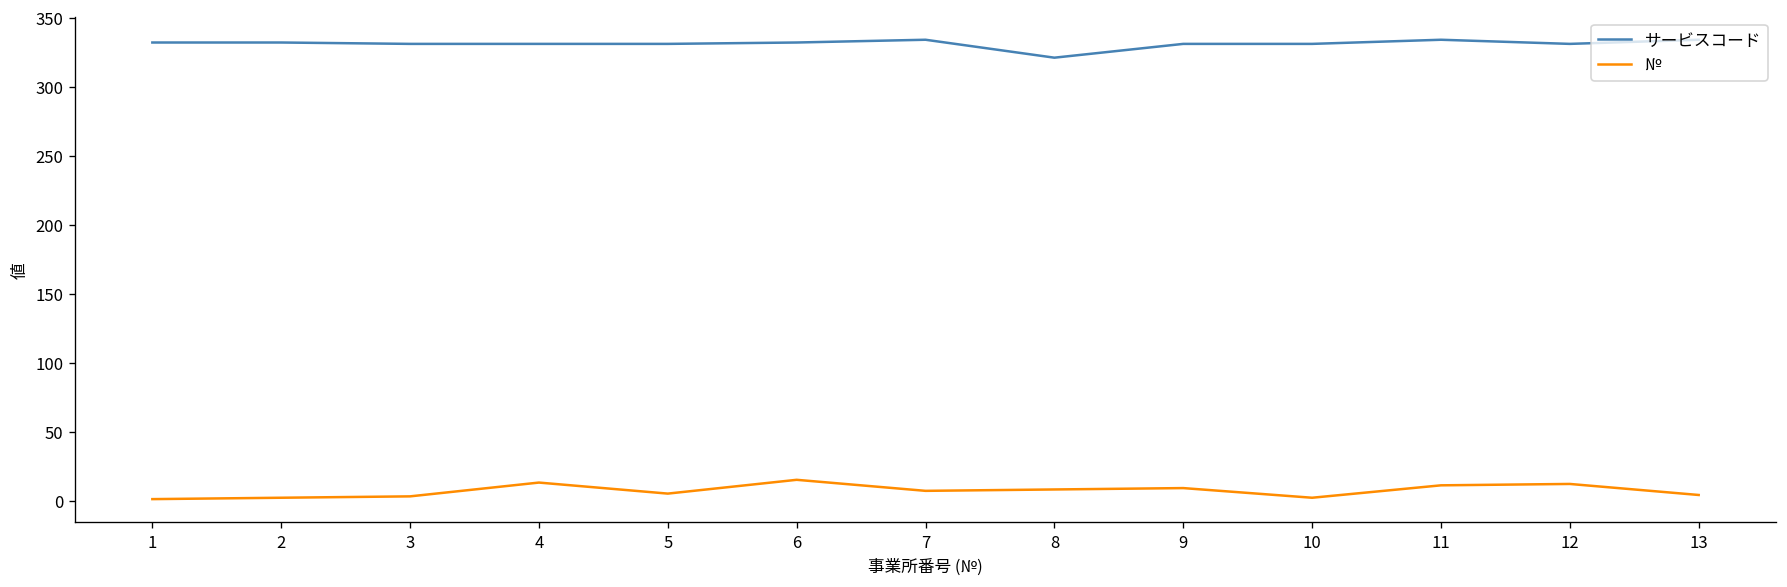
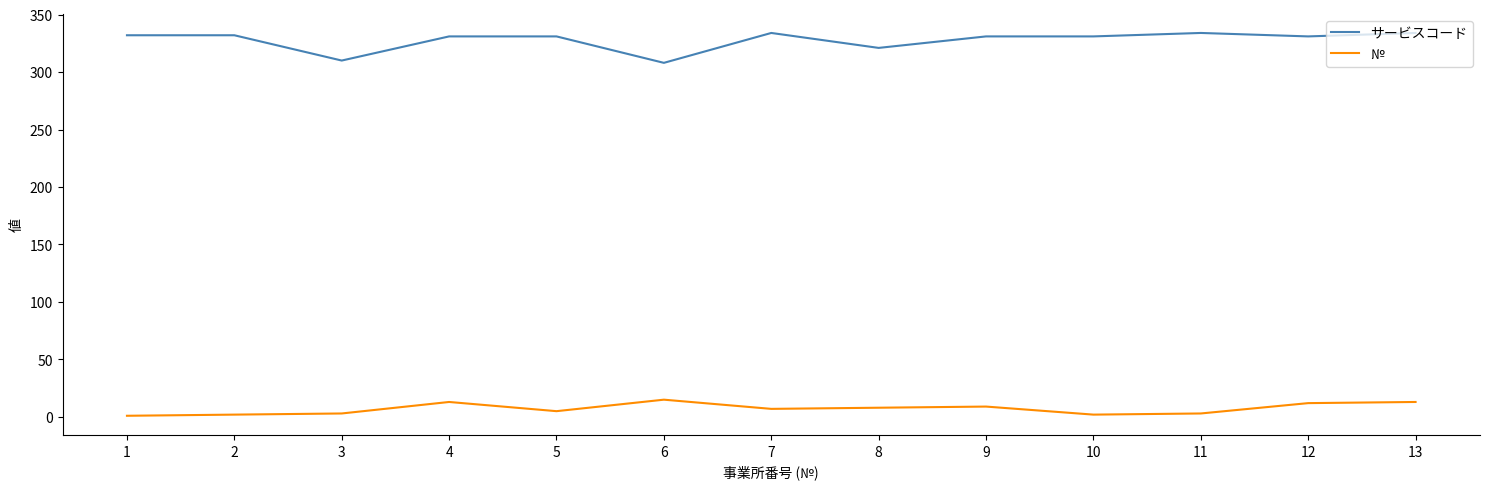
サービスコード, 3: 331 -> 310
サービスコード, 6: 332 -> 308
№, 11: 11 -> 3
№, 13: 4 -> 13
